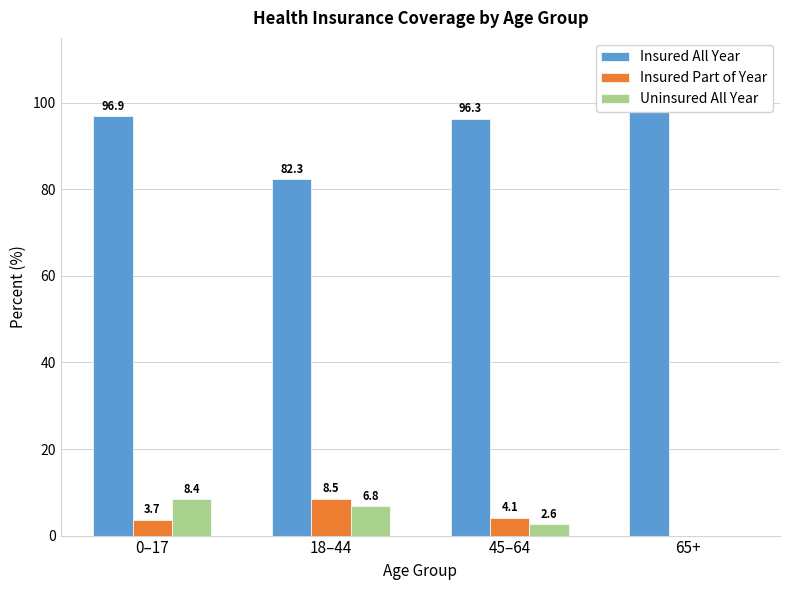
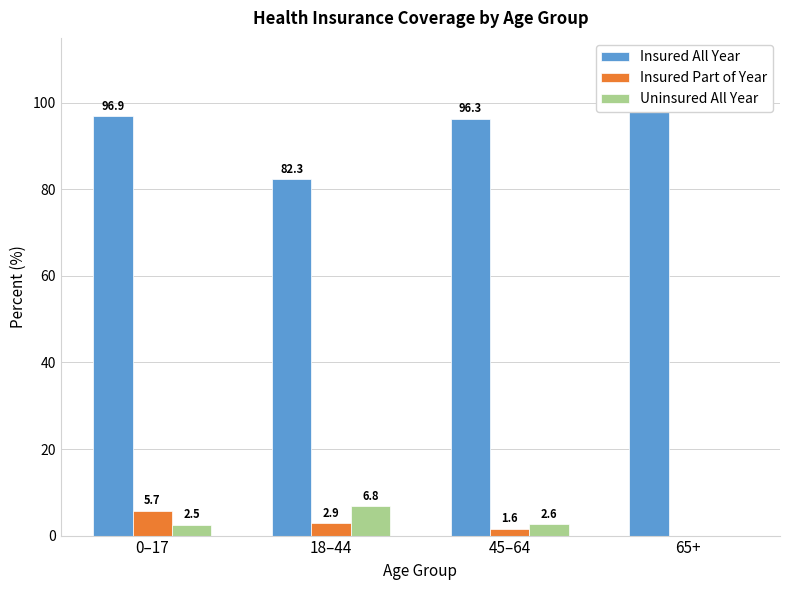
Insured Part of Year, 0–17: 3.7 -> 5.7
Uninsured All Year, 0–17: 8.4 -> 2.5
Insured Part of Year, 18–44: 8.5 -> 2.9
Insured Part of Year, 45–64: 4.1 -> 1.6
